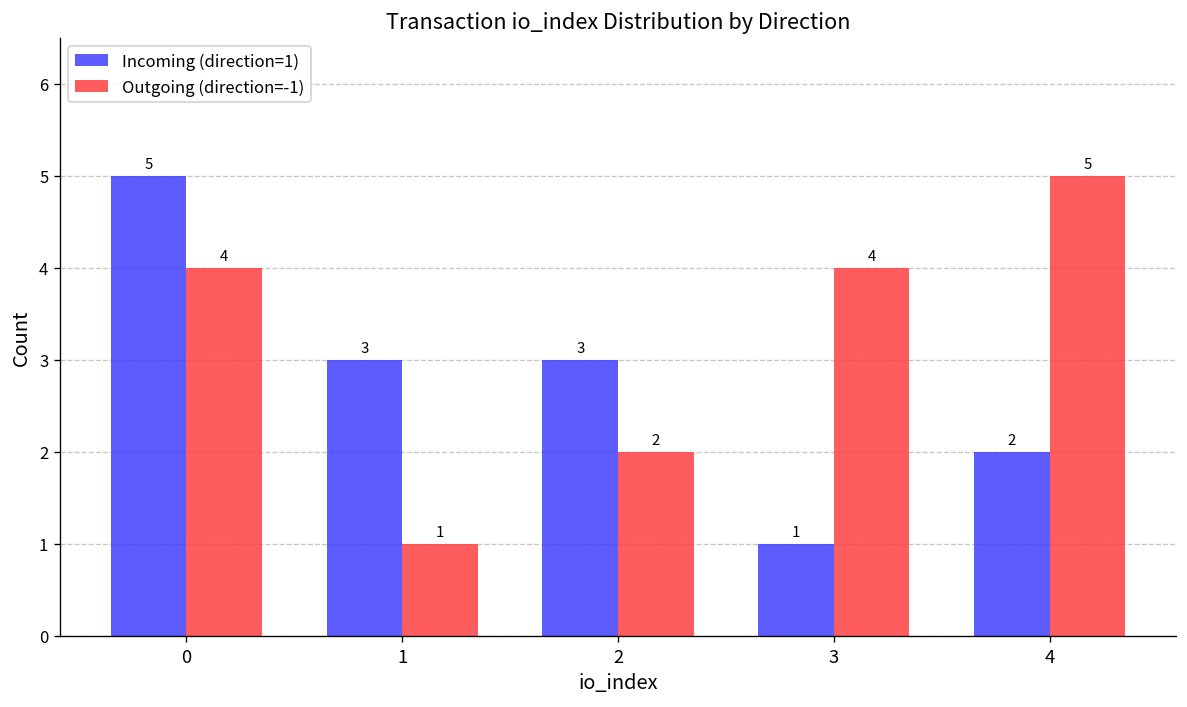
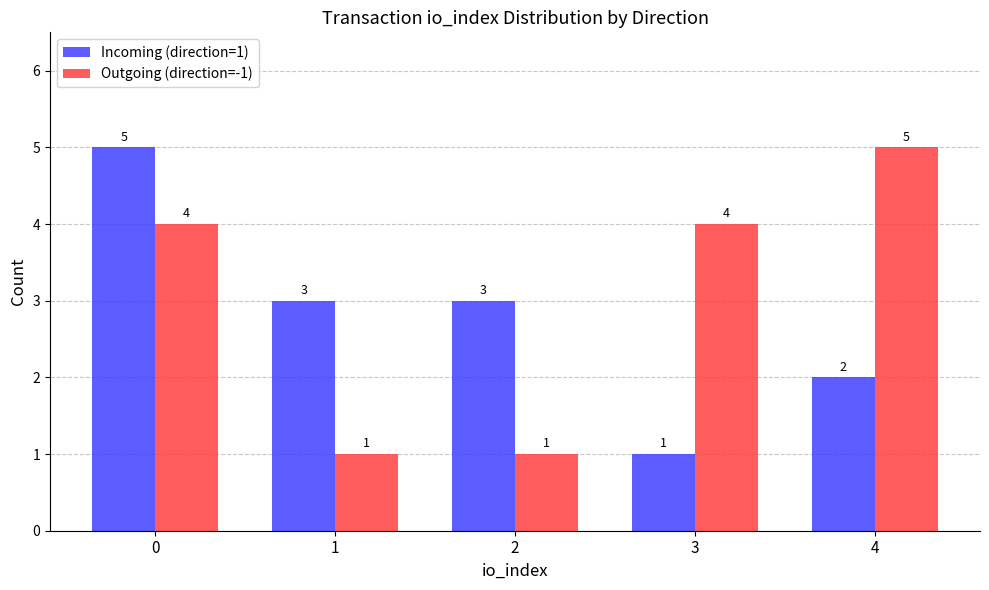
Outgoing (direction=-1), 2: 2 -> 1
